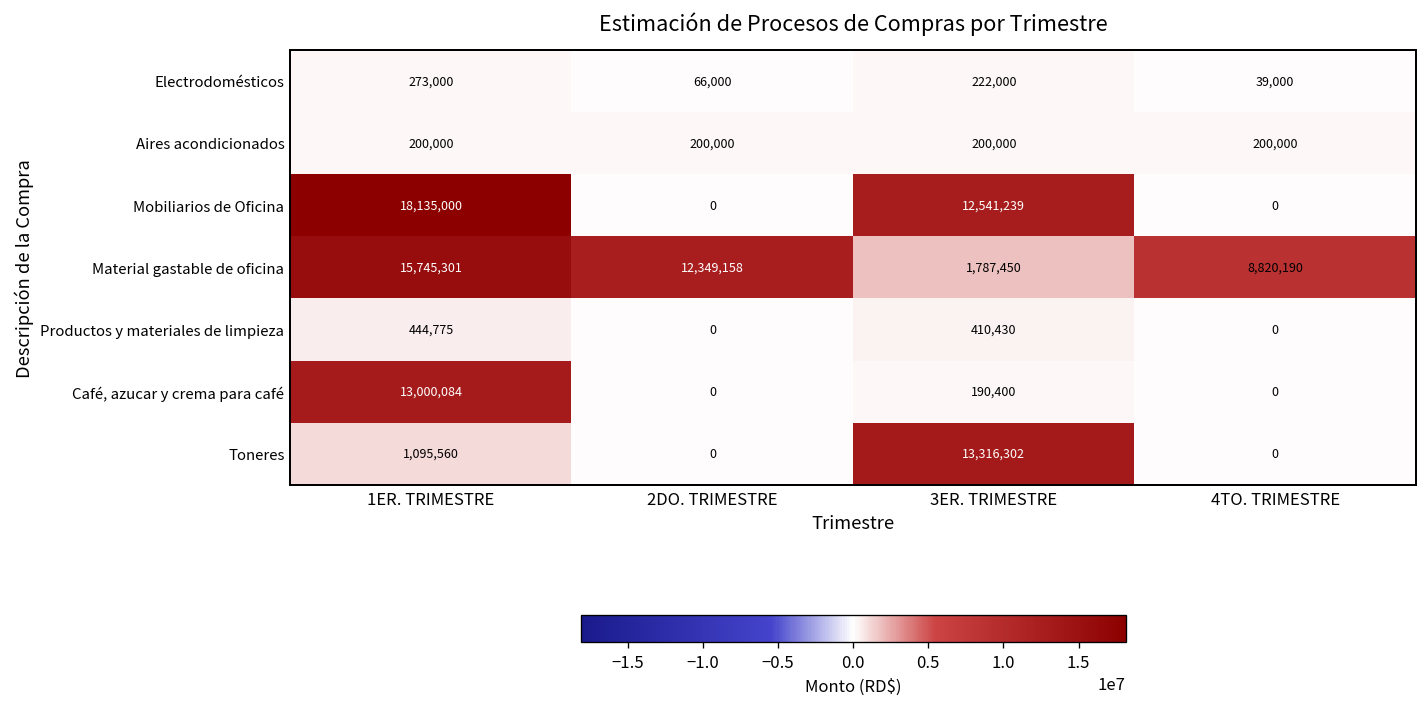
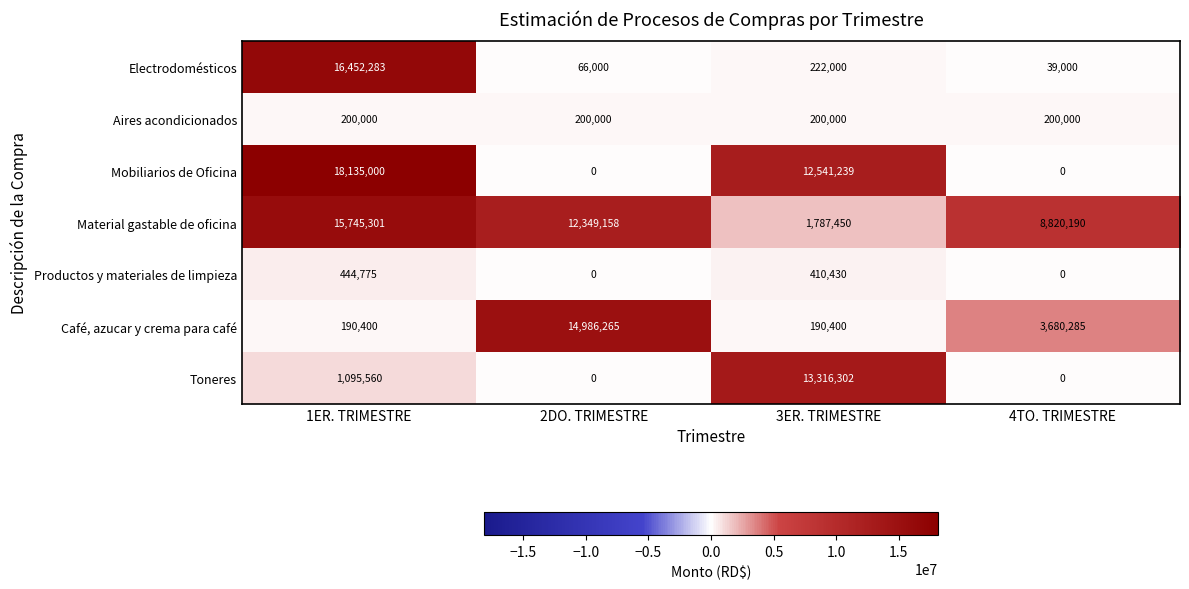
Electrodomésticos, 1ER. TRIMESTRE: 273,000 -> 16,452,283
Café, azucar y crema para café, 1ER. TRIMESTRE: 13,000,084 -> 190,400
Café, azucar y crema para café, 2DO. TRIMESTRE: 0 -> 14,986,265
Café, azucar y crema para café, 4TO. TRIMESTRE: 0 -> 3,680,285
